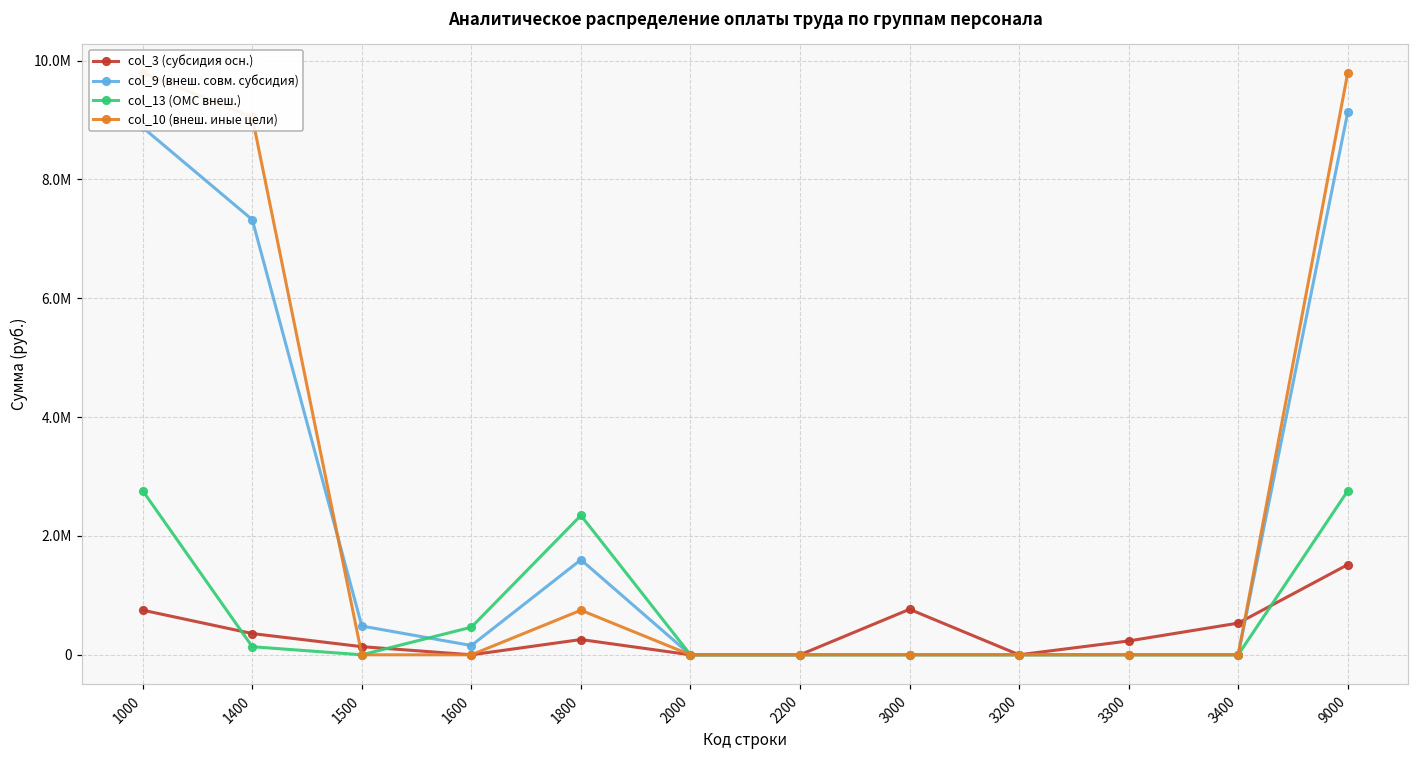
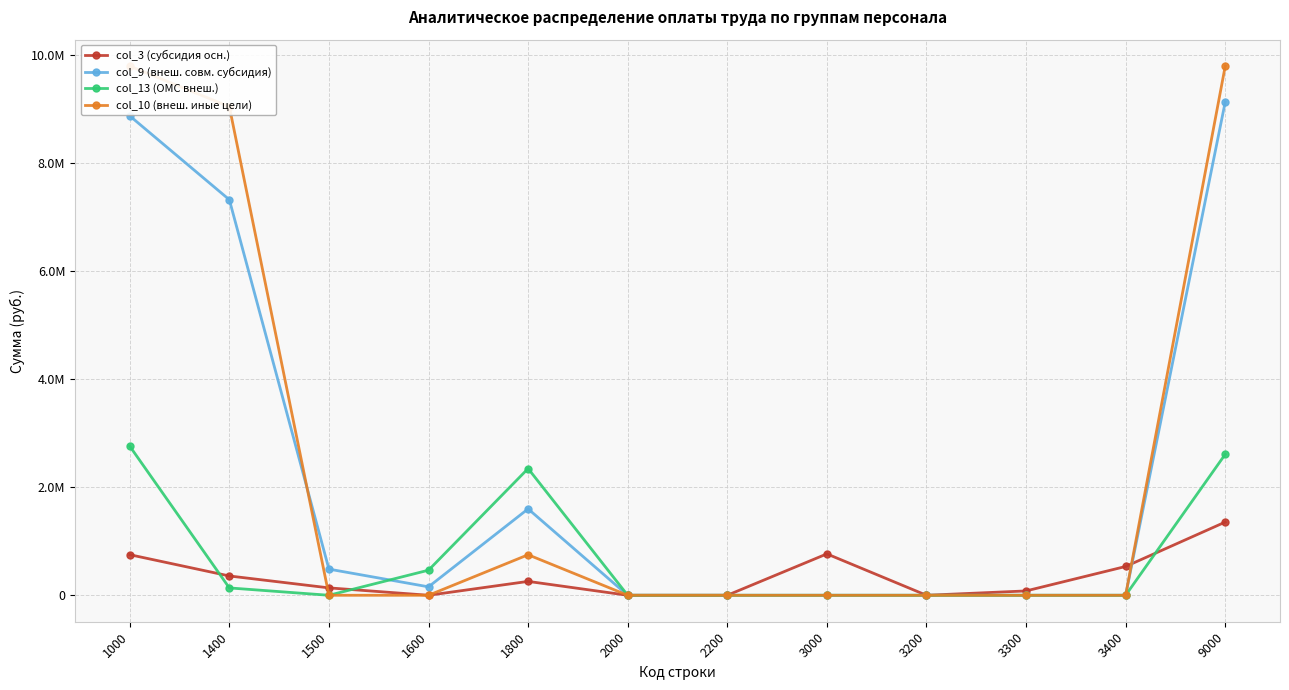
col_3 (субсидия осн.), 3300: 200000 -> 100000
col_3 (субсидия осн.), 9000: 1500000 -> 1400000
col_13 (ОМС внеш.), 9000: 2800000 -> 2600000
